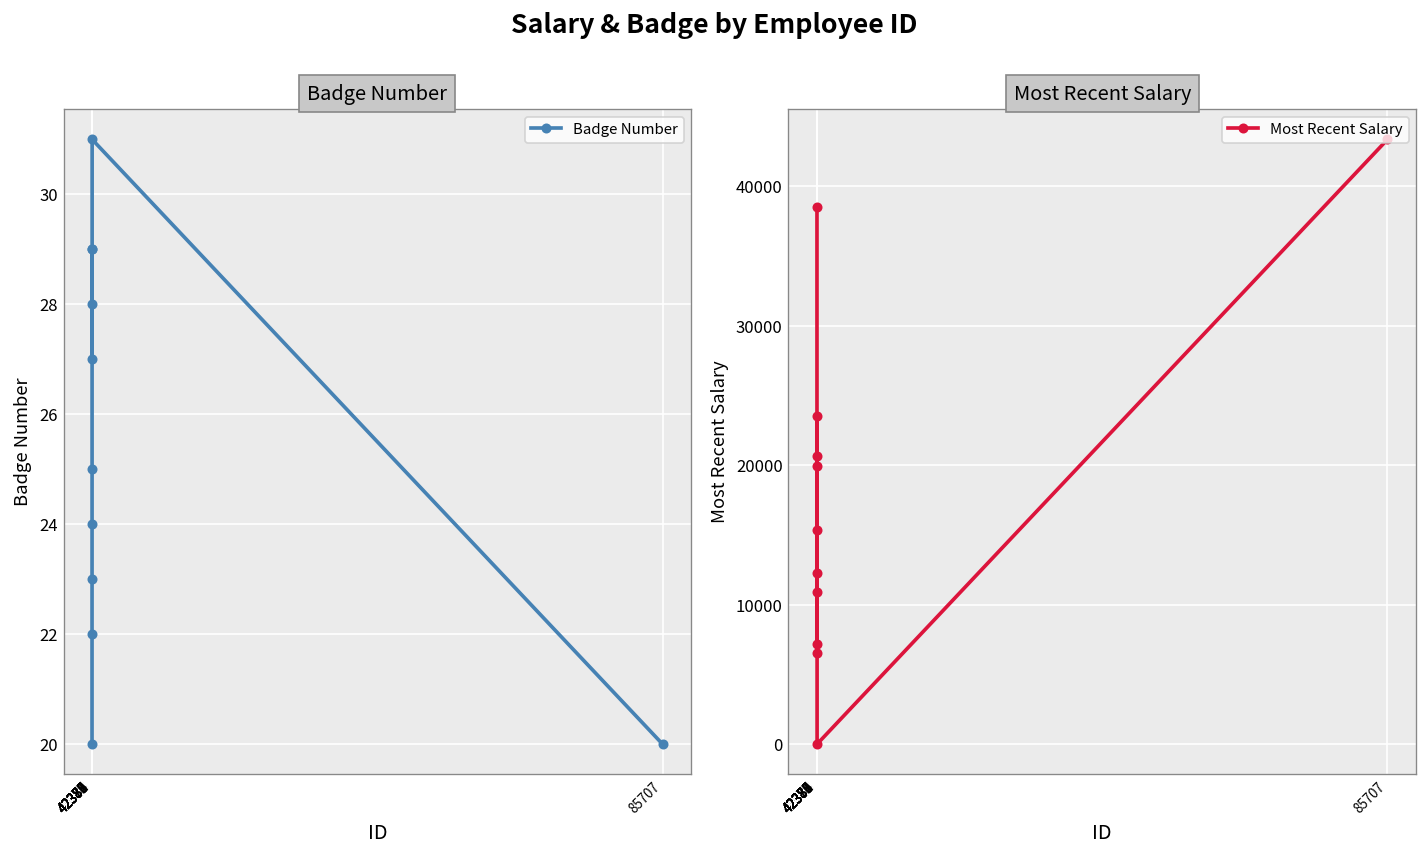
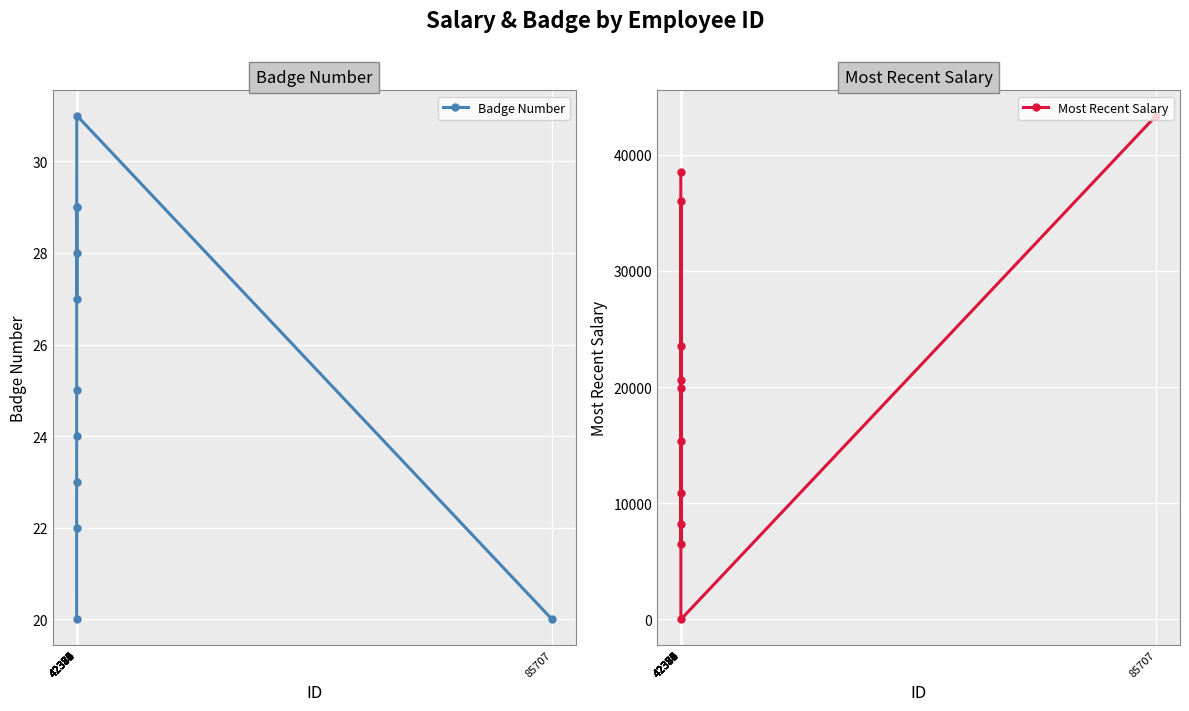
Most Recent Salary, 42379: 7200 -> 8200
Most Recent Salary, 42380: 12200 -> 36000
